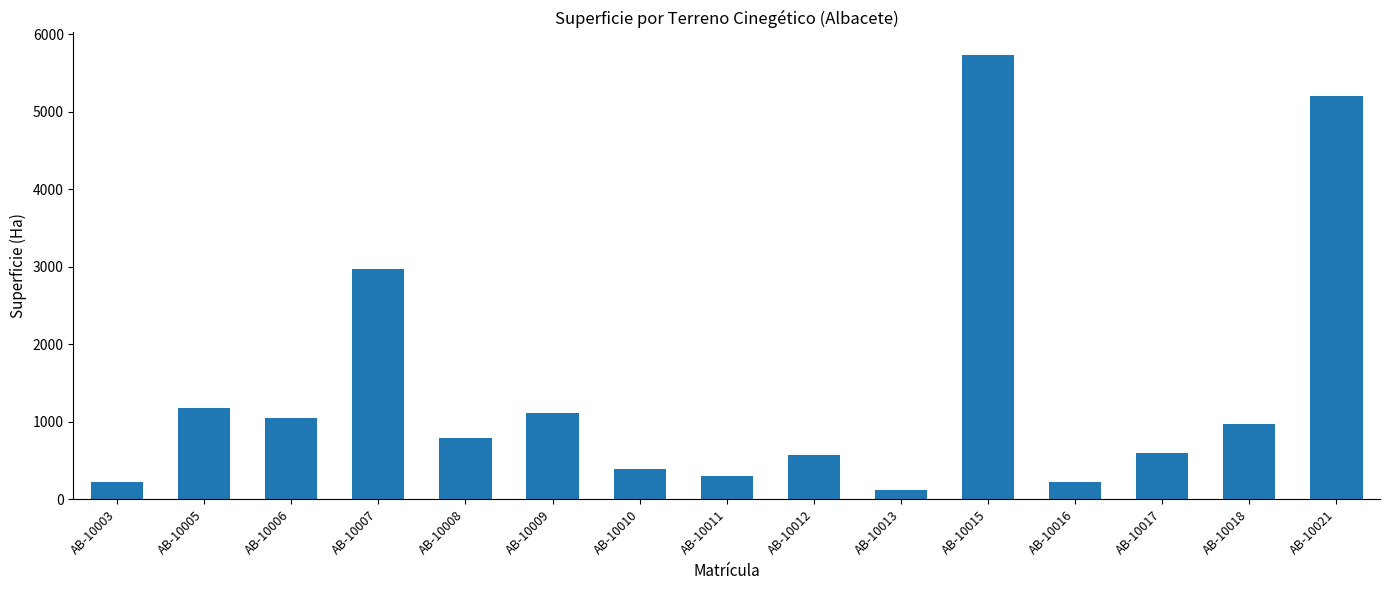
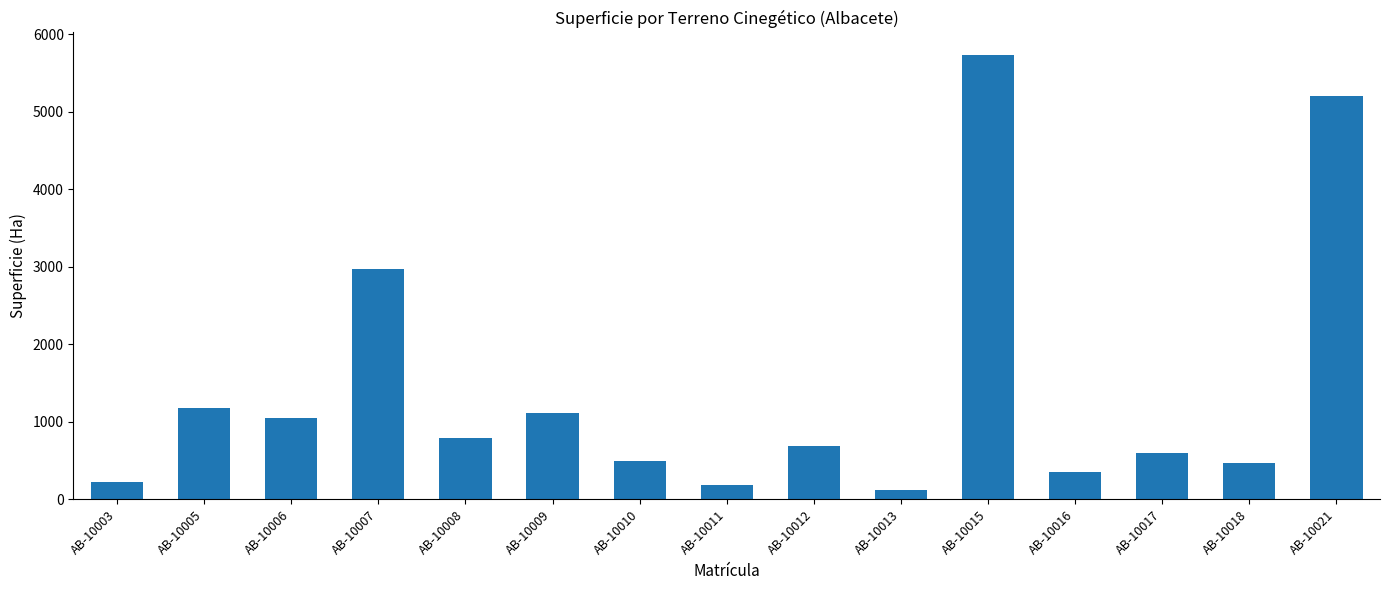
AB-10010: 400 -> 500
AB-10011: 300 -> 200
AB-10012: 600 -> 700
AB-10016: 200 -> 400
AB-10018: 1000 -> 500
